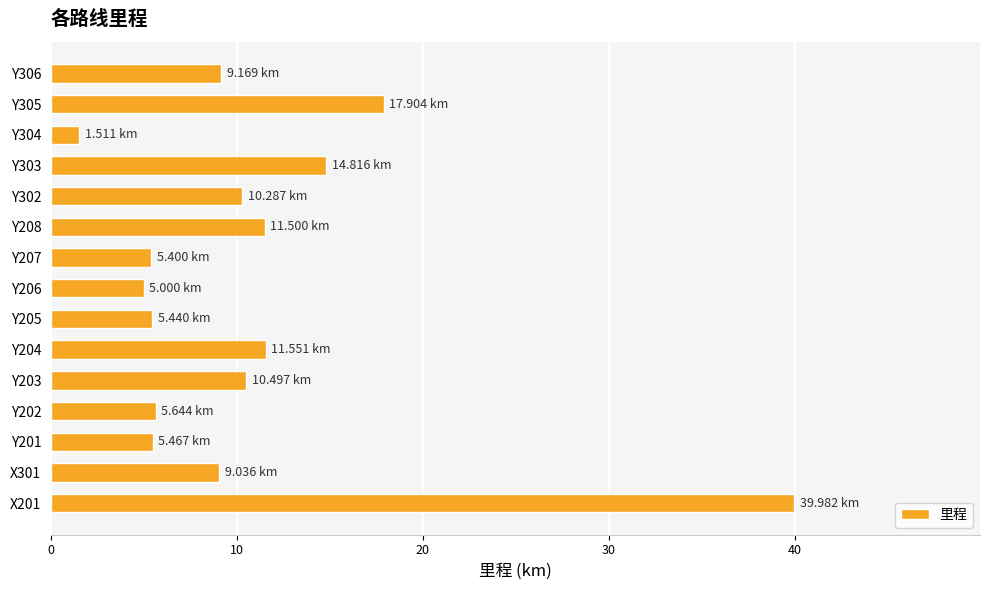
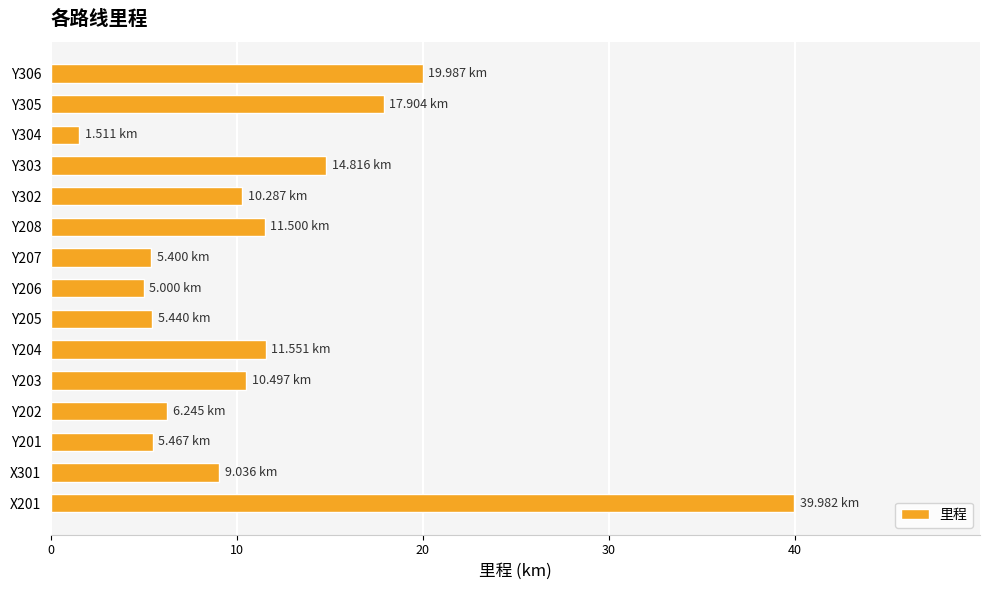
Y306: 9.169 -> 19.987
Y202: 5.644 -> 6.245
